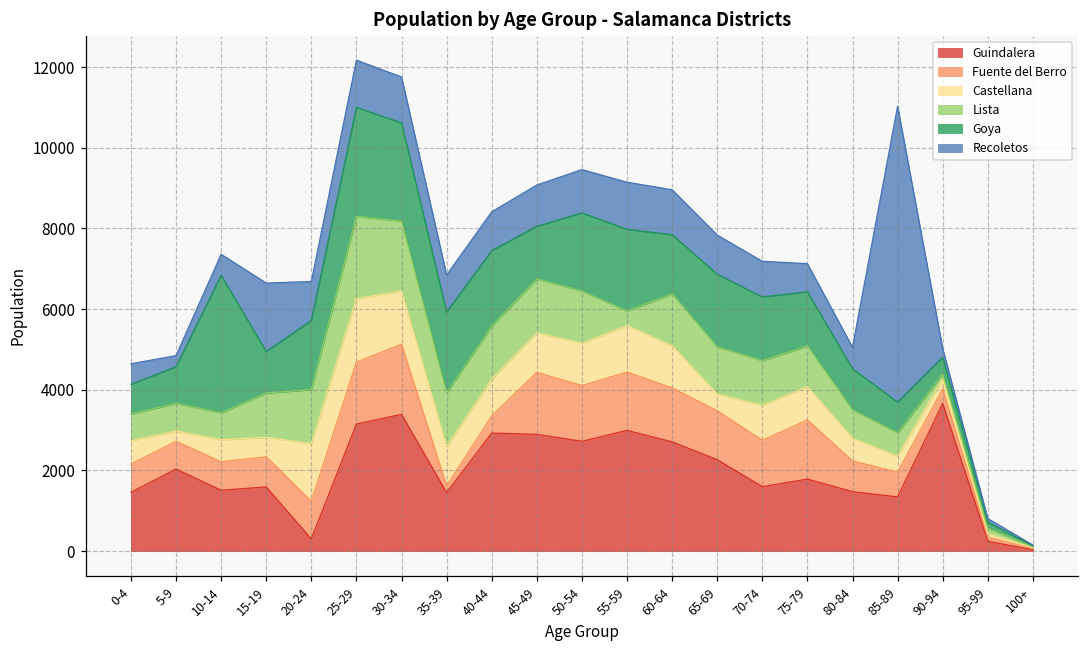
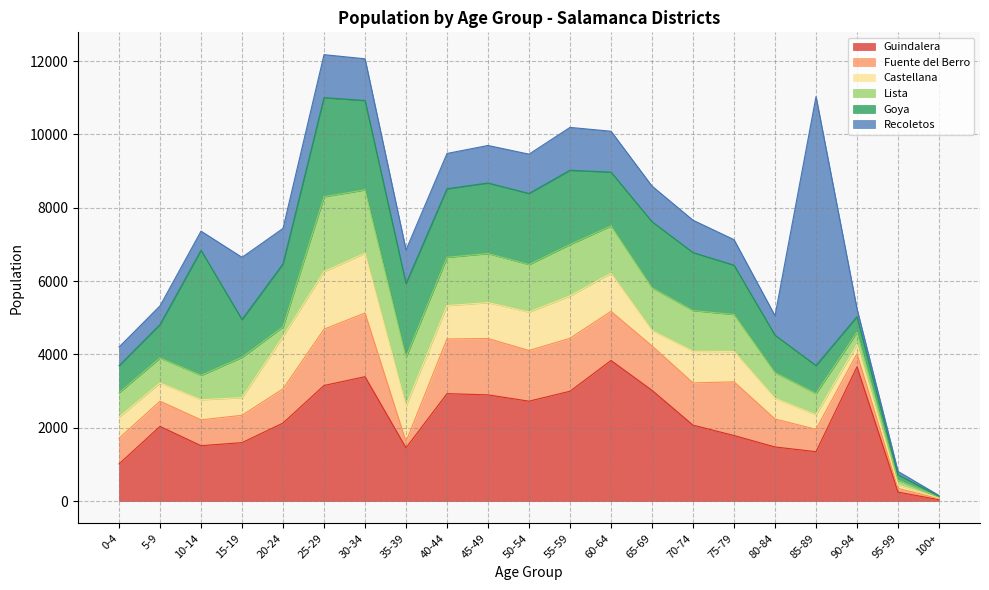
Guindalera, 0-4: 1500 -> 1000
Castellana, 5-9: 300 -> 500
Recoletos, 5-9: 300 -> 500
Guindalera, 20-24: 300 -> 2100
Lista, 20-24: 1300 -> 300
Castellana, 30-34: 1300 -> 1600
Fuente del Berro, 40-44: 400 -> 1500
Goya, 45-49: 1300 -> 1900
Lista, 55-59: 400 -> 1400
Guindalera, 60-64: 2700 -> 3800
Guindalera, 65-69: 2300 -> 3000
Guindalera, 70-74: 1600 -> 2100
Lista, 90-94: 100 -> 300
